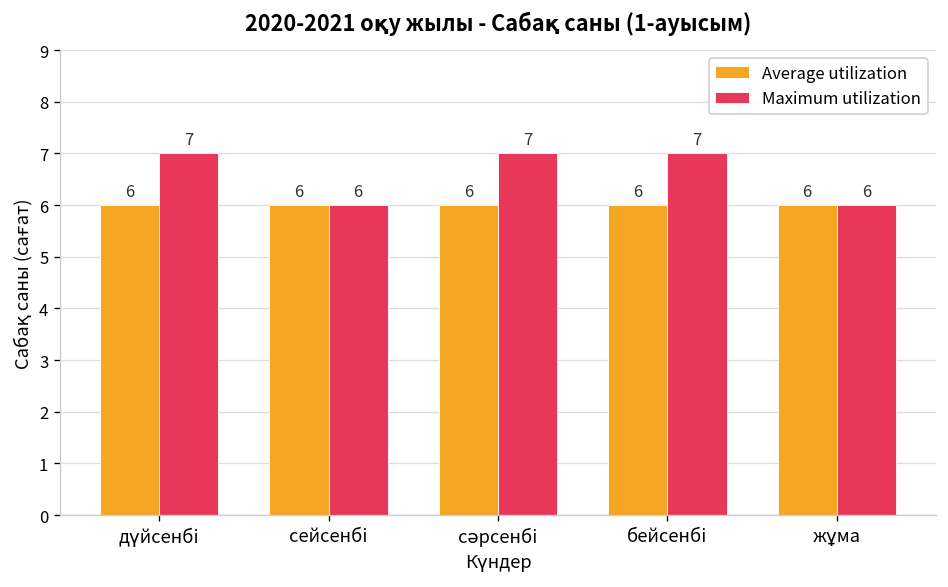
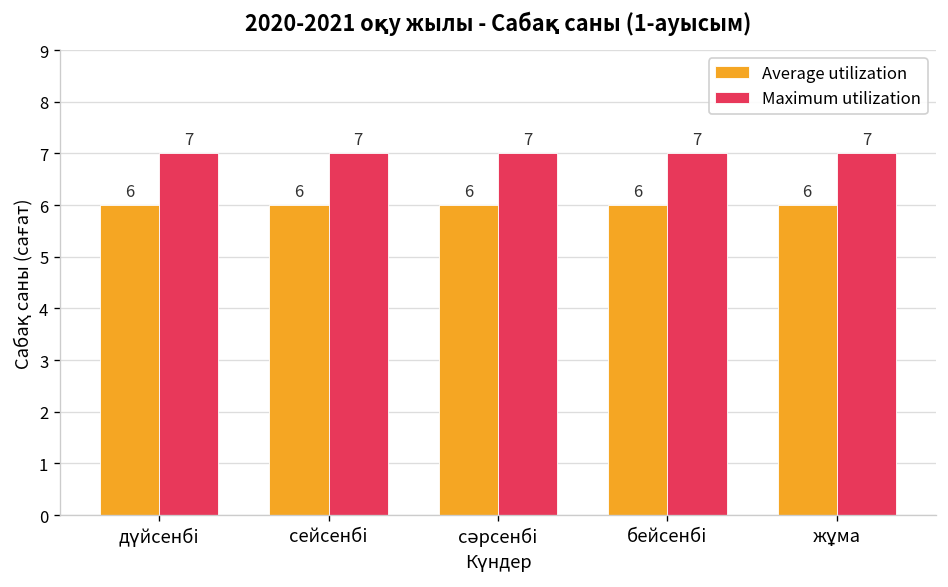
Maximum utilization, сейсенбі: 6 -> 7
Maximum utilization, жұма: 6 -> 7
